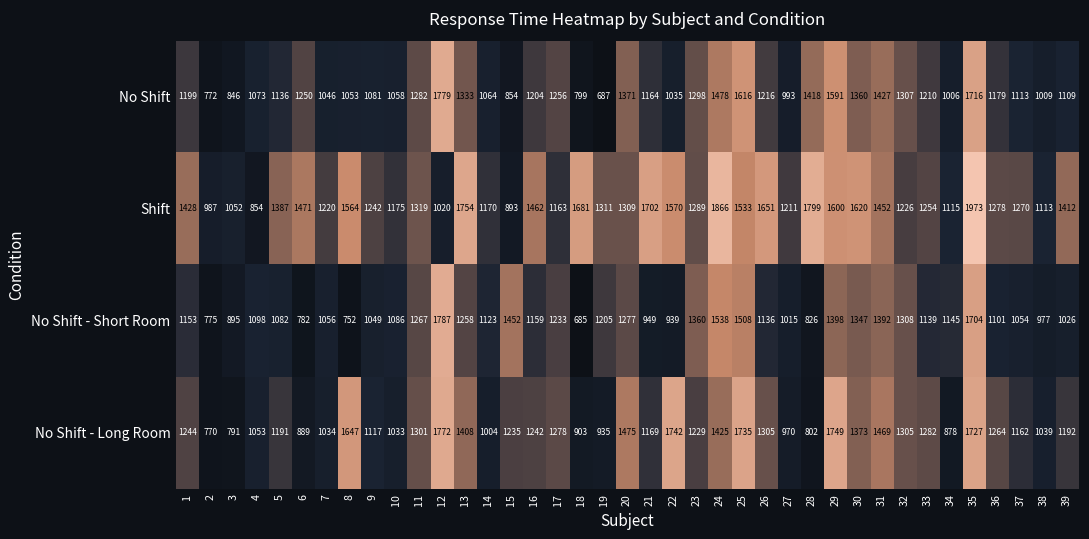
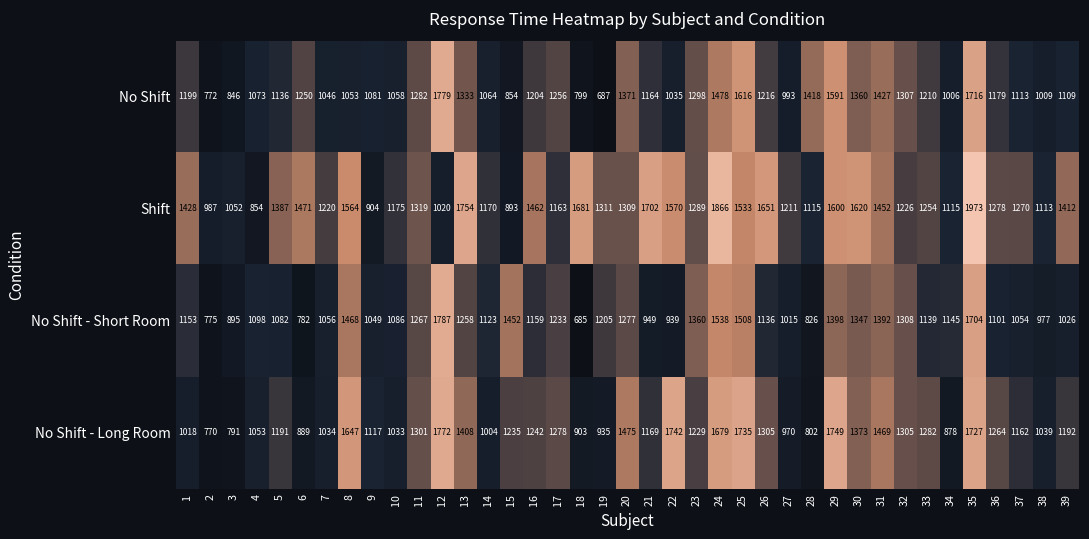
Shift, 9: 1242 -> 904
Shift, 28: 1799 -> 1115
No Shift - Short Room, 8: 752 -> 1468
No Shift - Long Room, 1: 1244 -> 1018
No Shift - Long Room, 24: 1425 -> 1679
